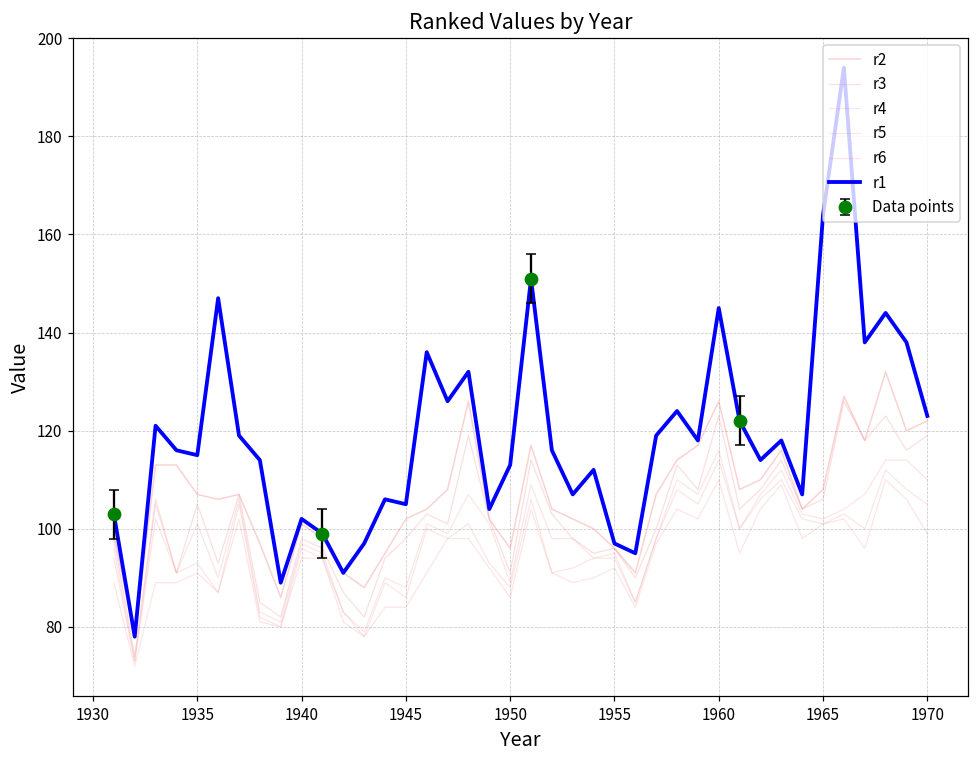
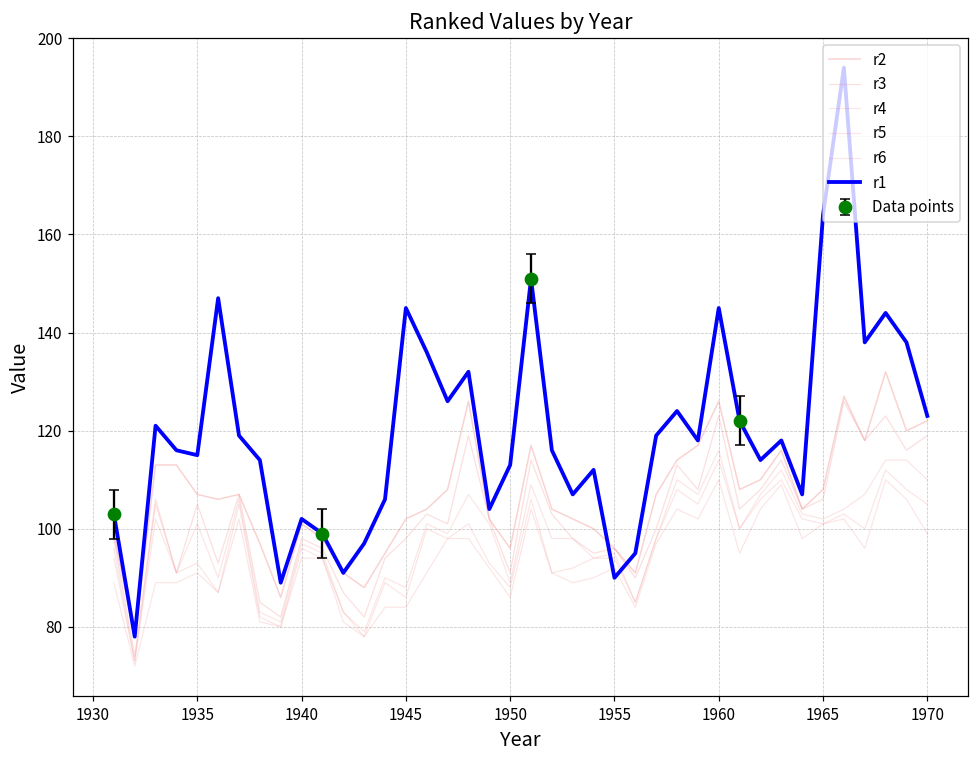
r1, 1945: 105 -> 145
r1, 1955: 97 -> 90
